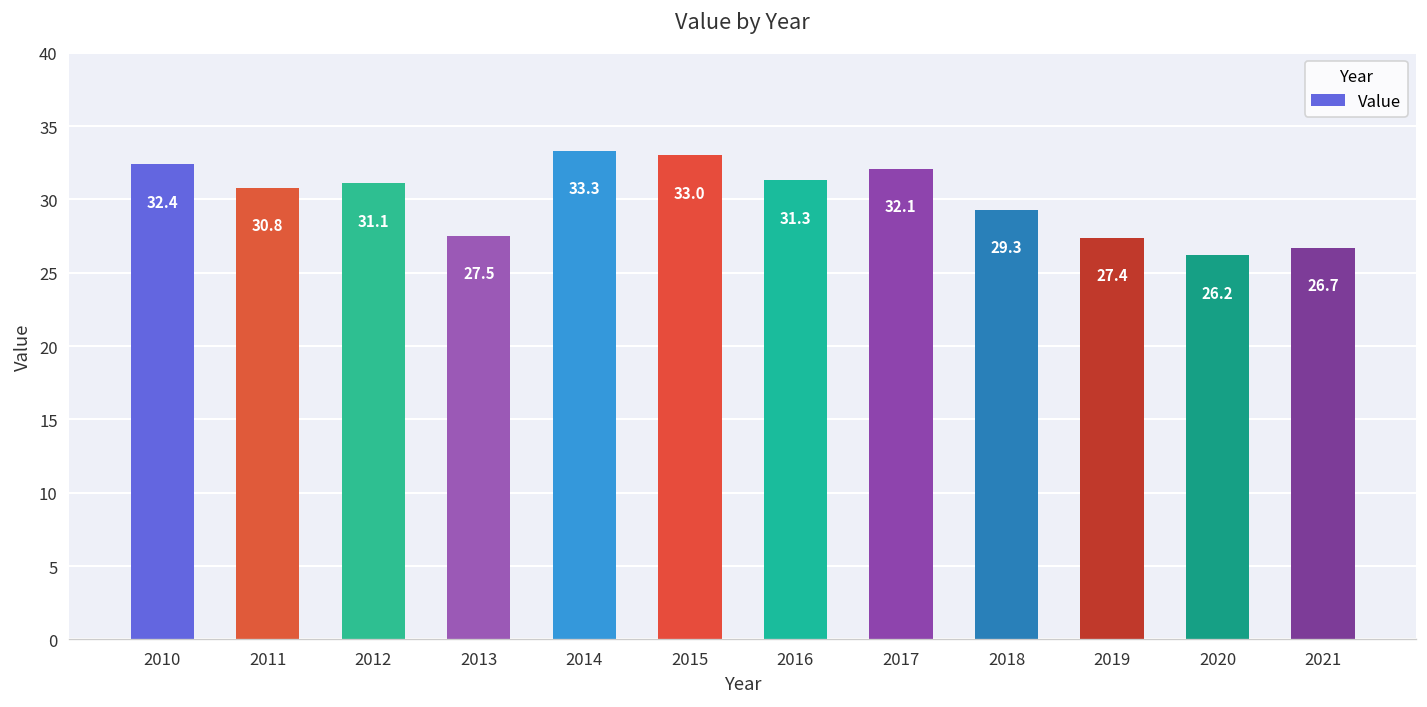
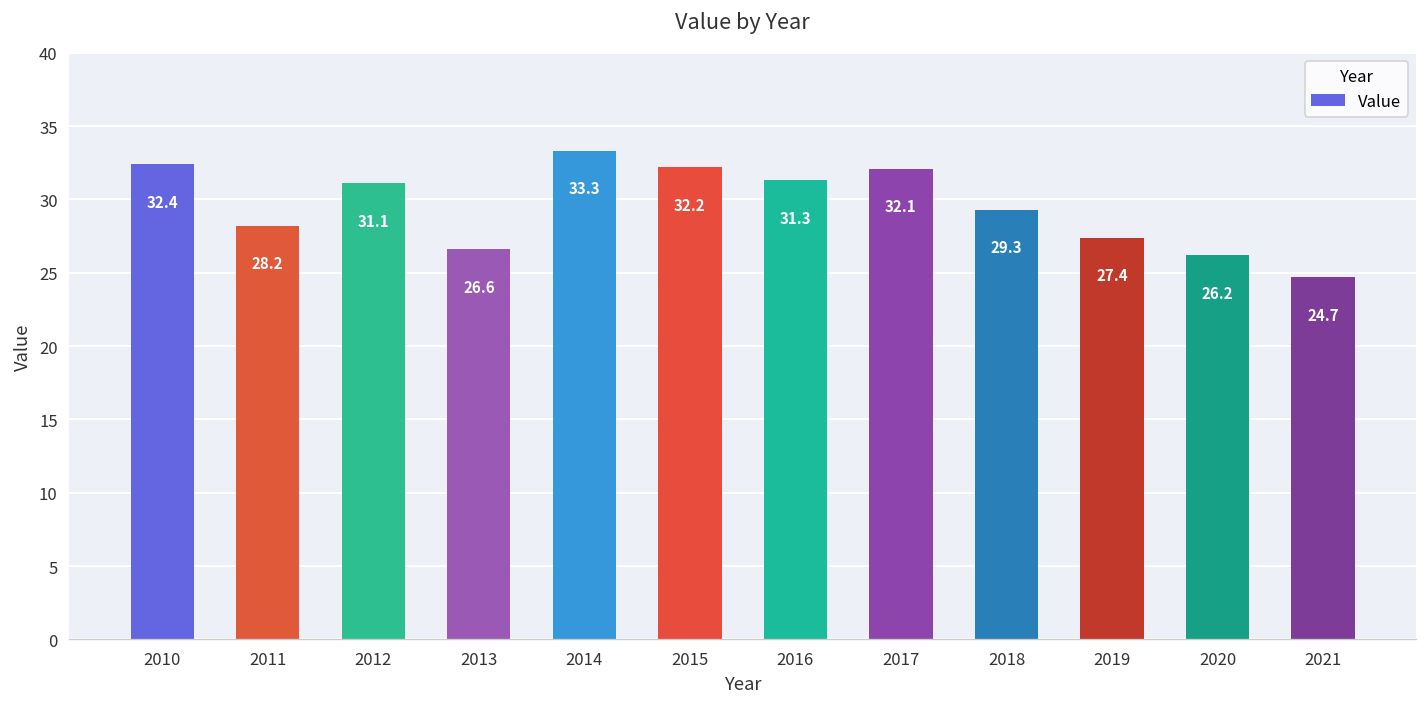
2011: 30.8 -> 28.2
2013: 27.5 -> 26.6
2015: 33.0 -> 32.2
2021: 26.7 -> 24.7
